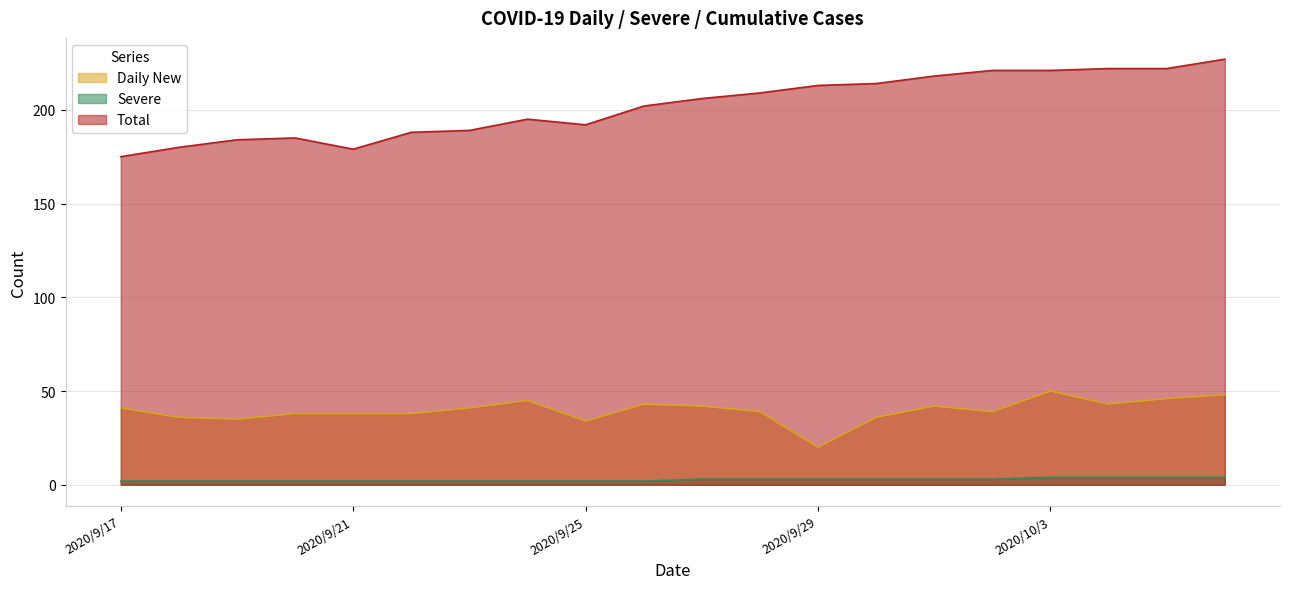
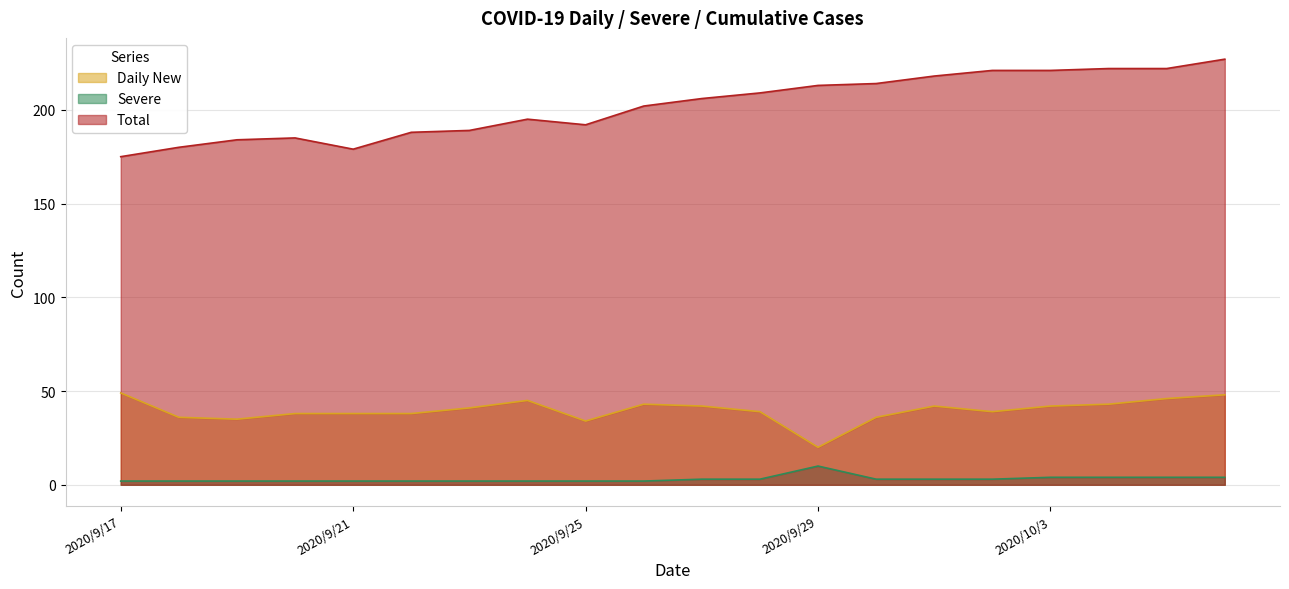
Daily New, 2020/9/17: 41 -> 49
Severe, 2020/9/29: 3 -> 10
Daily New, 2020/10/3: 50 -> 42
